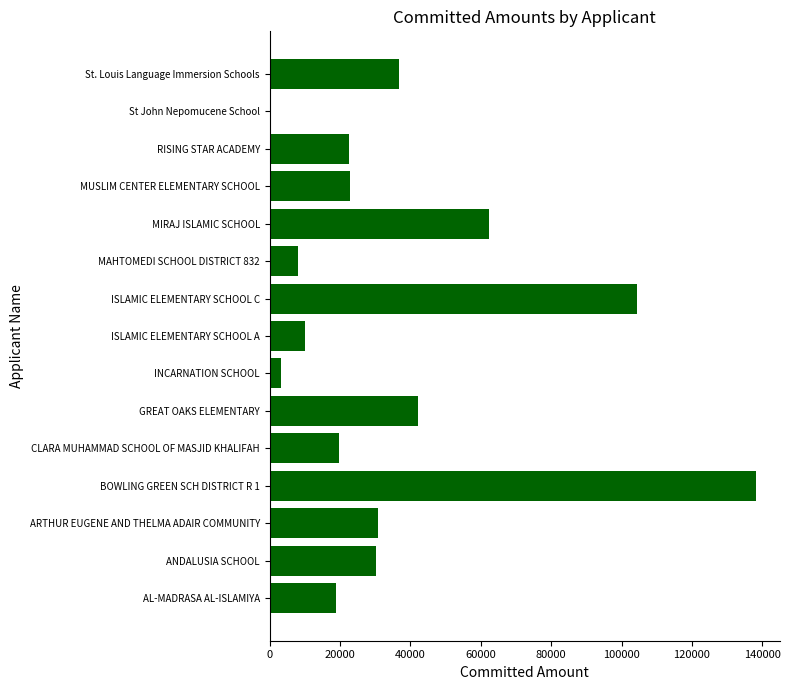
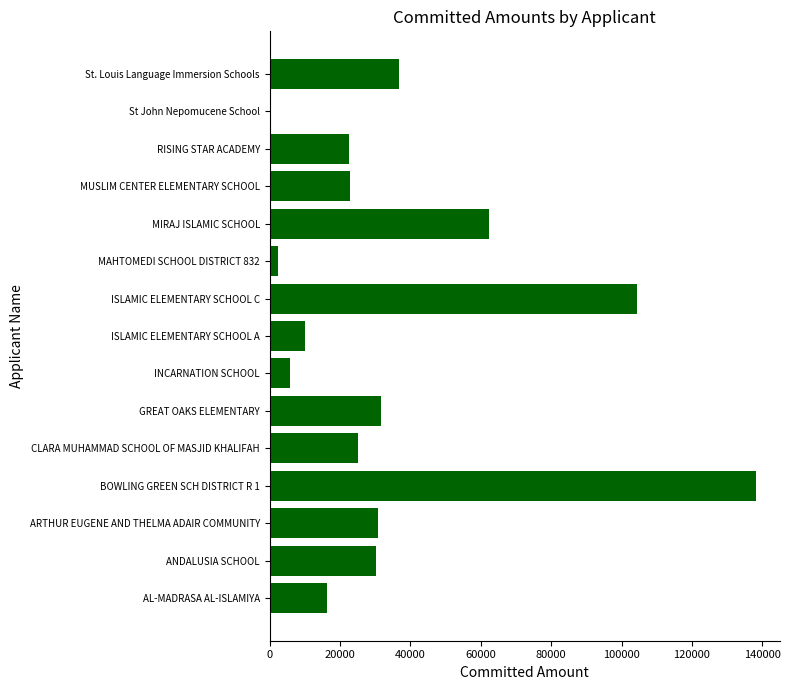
MAHTOMEDI SCHOOL DISTRICT 832: 8000 -> 3000
INCARNATION SCHOOL: 3000 -> 6000
GREAT OAKS ELEMENTARY: 42000 -> 32000
CLARA MUHAMMAD SCHOOL OF MASJID KHALIFAH: 20000 -> 25000
AL-MADRASA AL-ISLAMIYA: 19000 -> 16000
